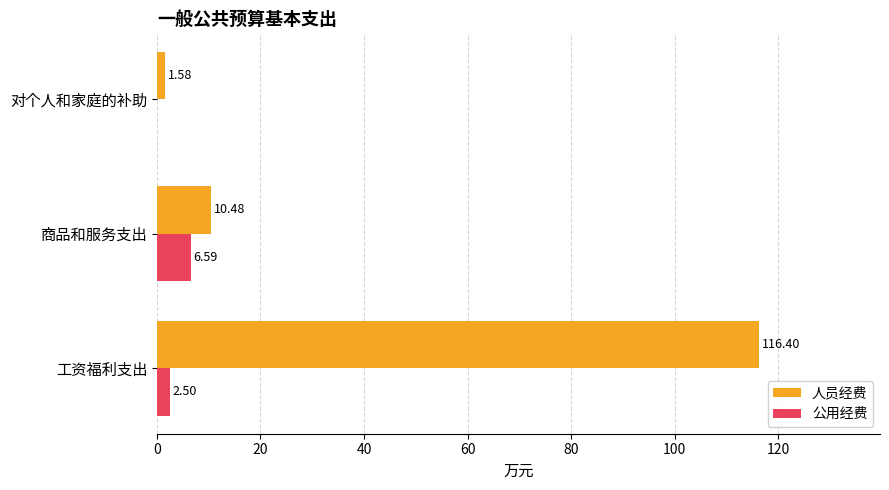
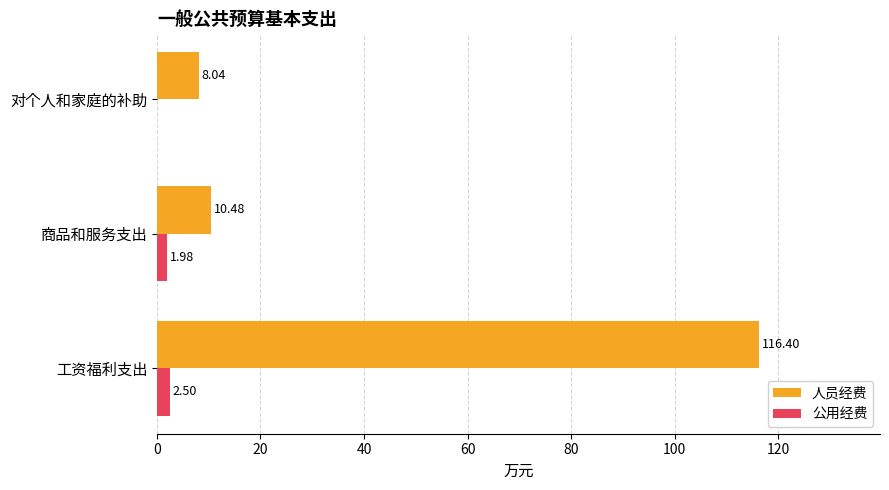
人员经费, 对个人和家庭的补助: 1.58 -> 8.04
公用经费, 商品和服务支出: 6.59 -> 1.98
